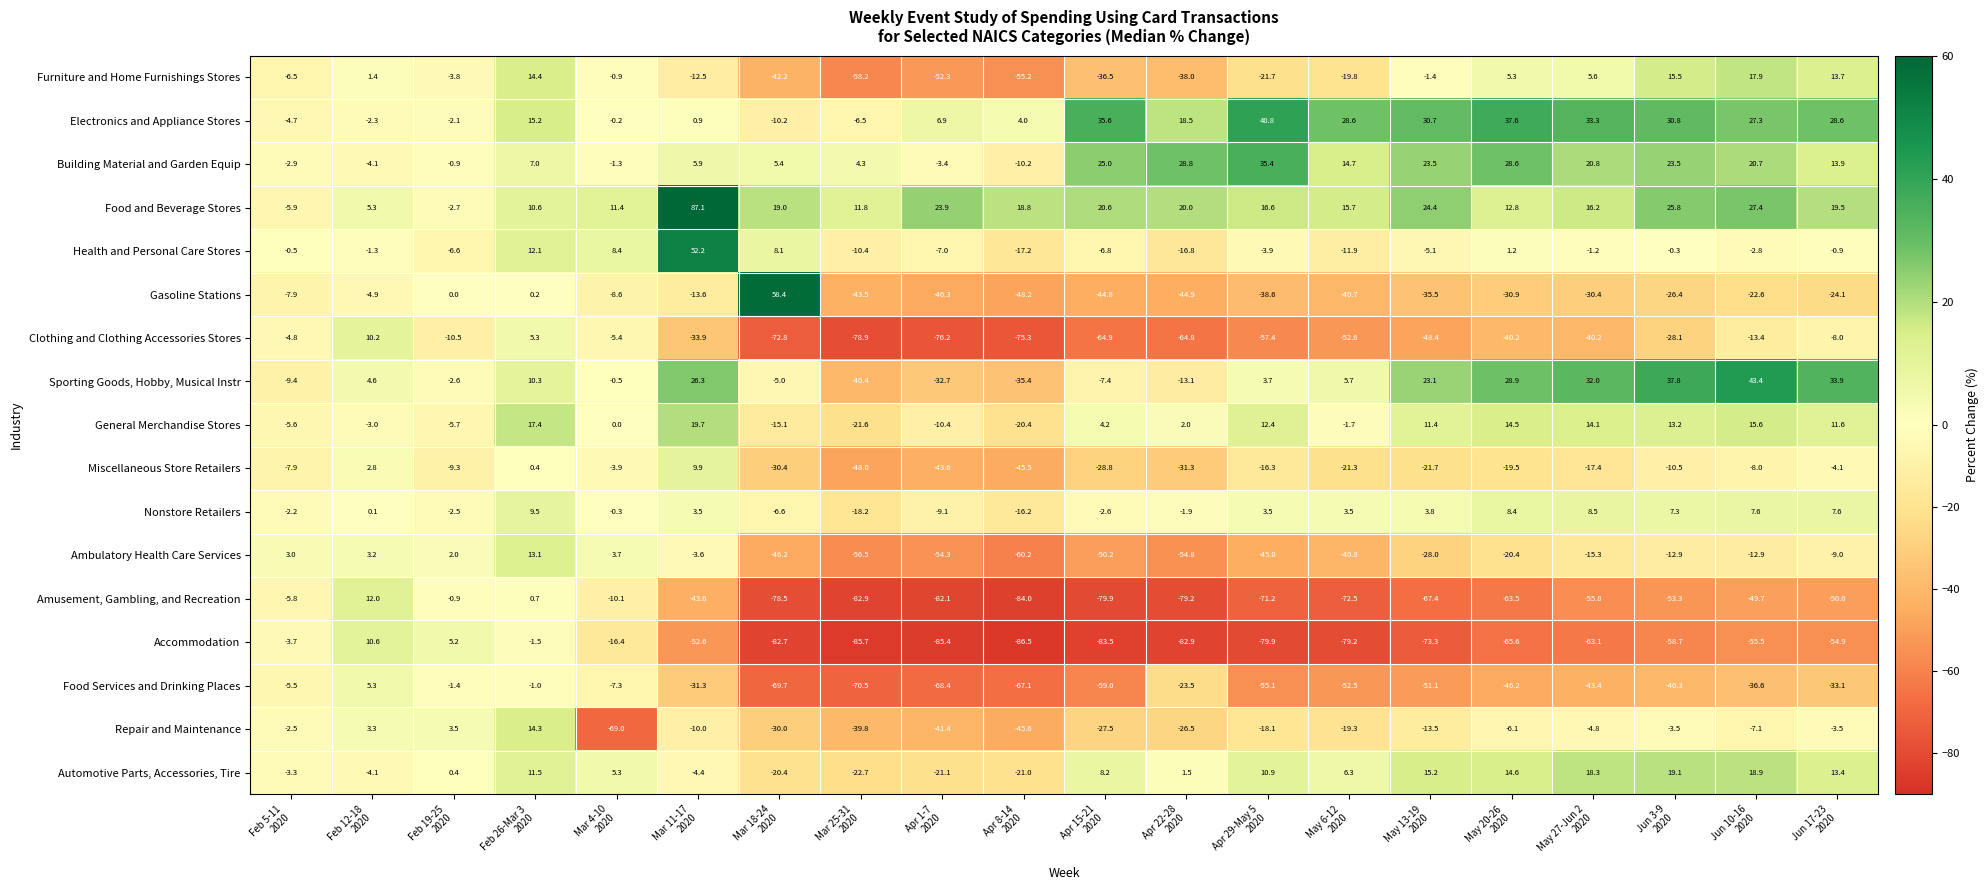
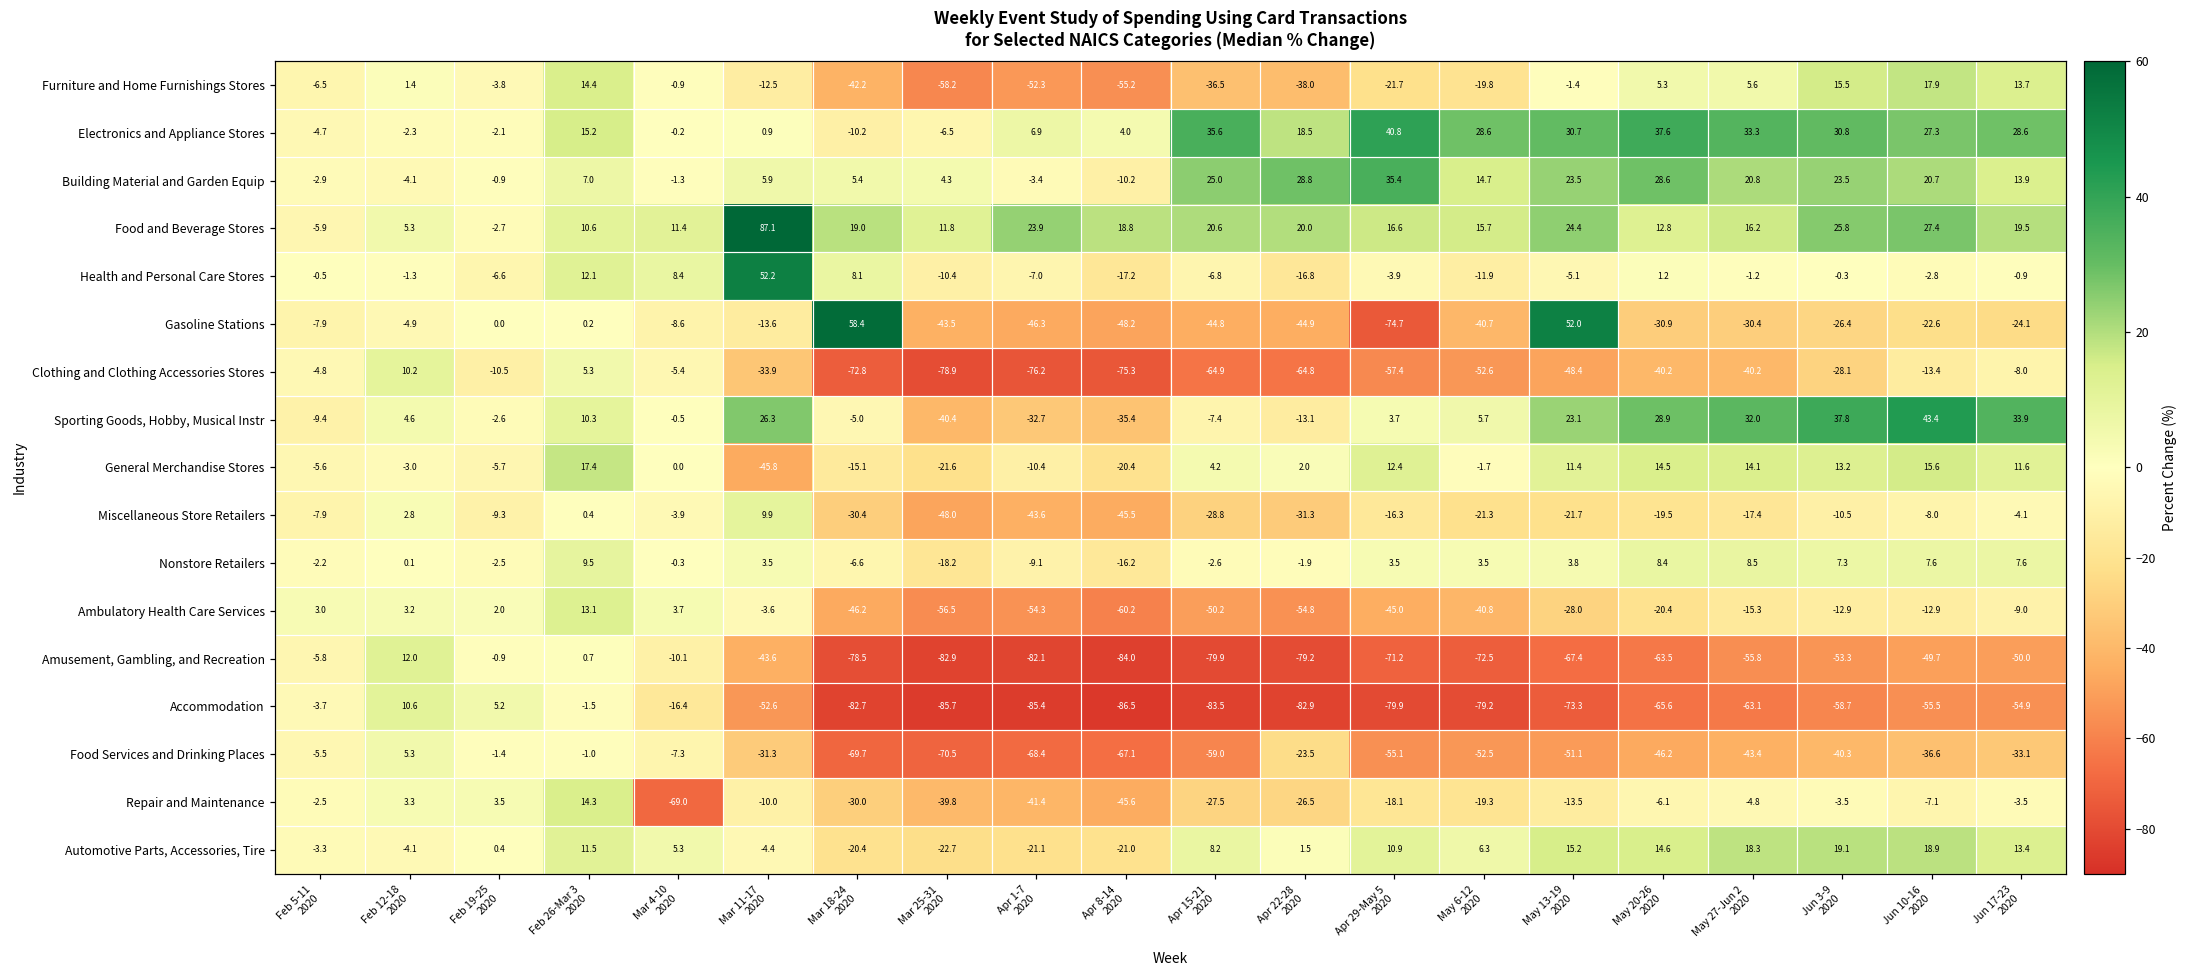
Gasoline Stations, Apr 29-May 5 2020: -38.6 -> -74.7
Gasoline Stations, May 13-19 2020: -35.5 -> 52.0
General Merchandise Stores, Mar 11-17 2020: 19.7 -> -45.8
